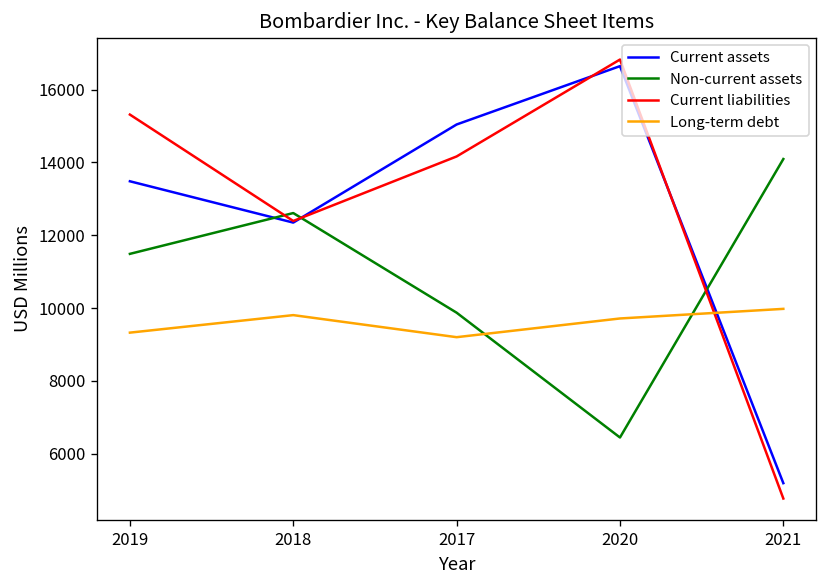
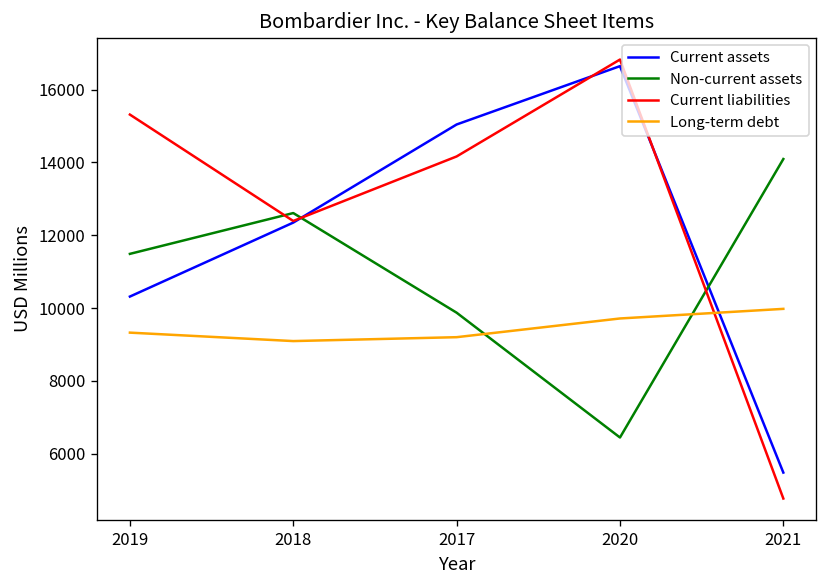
Current assets, 2019: 13500 -> 10300
Long-term debt, 2018: 9800 -> 9100
Current assets, 2021: 5200 -> 5500
